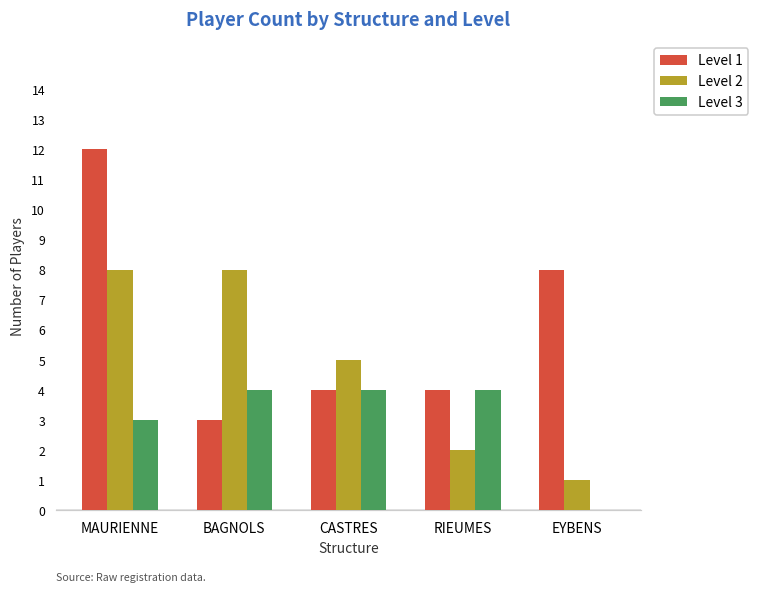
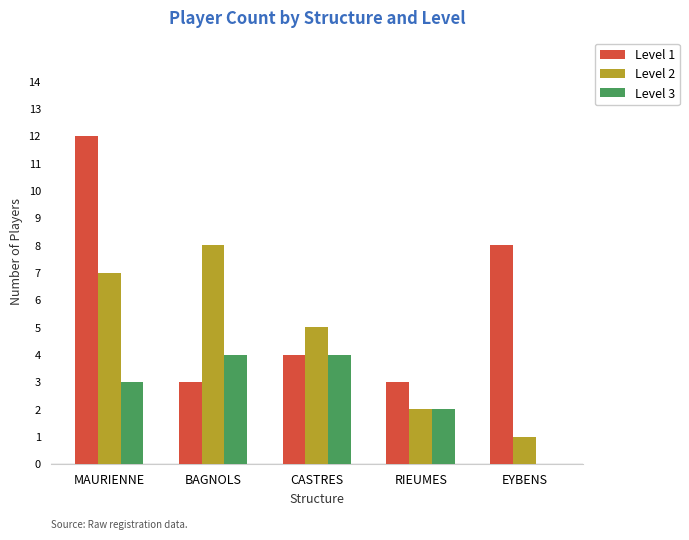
Level 2, MAURIENNE: 8 -> 7
Level 1, RIEUMES: 4 -> 3
Level 3, RIEUMES: 4 -> 2
